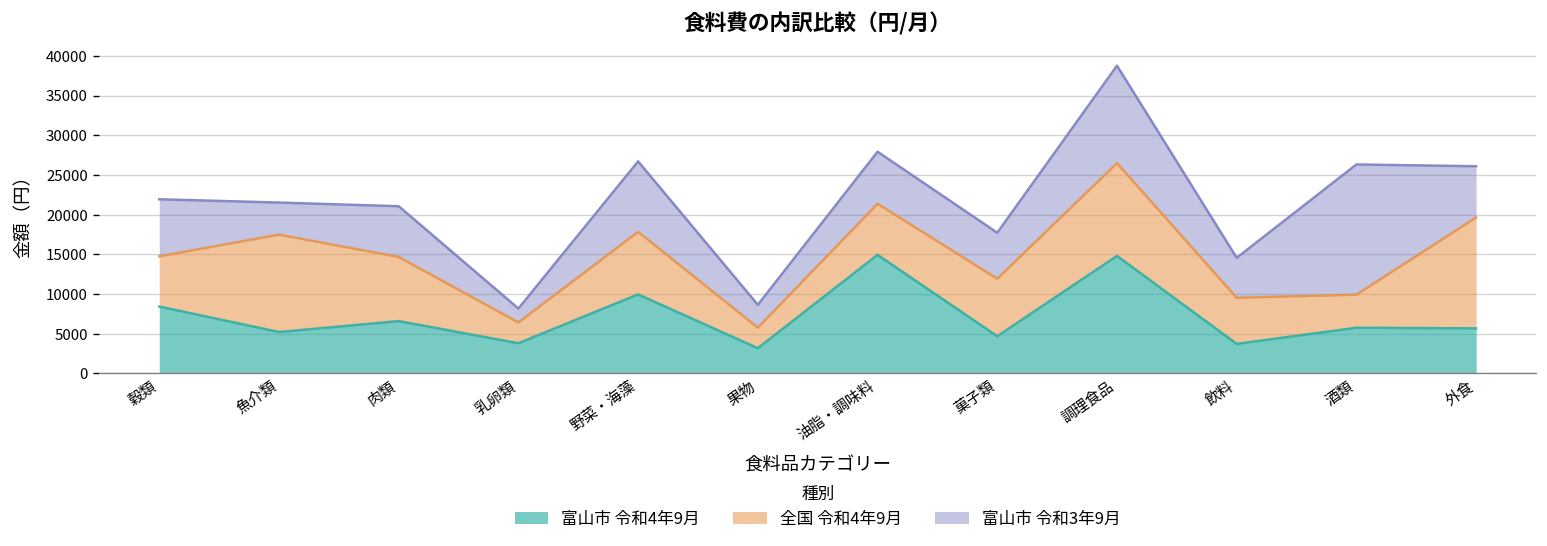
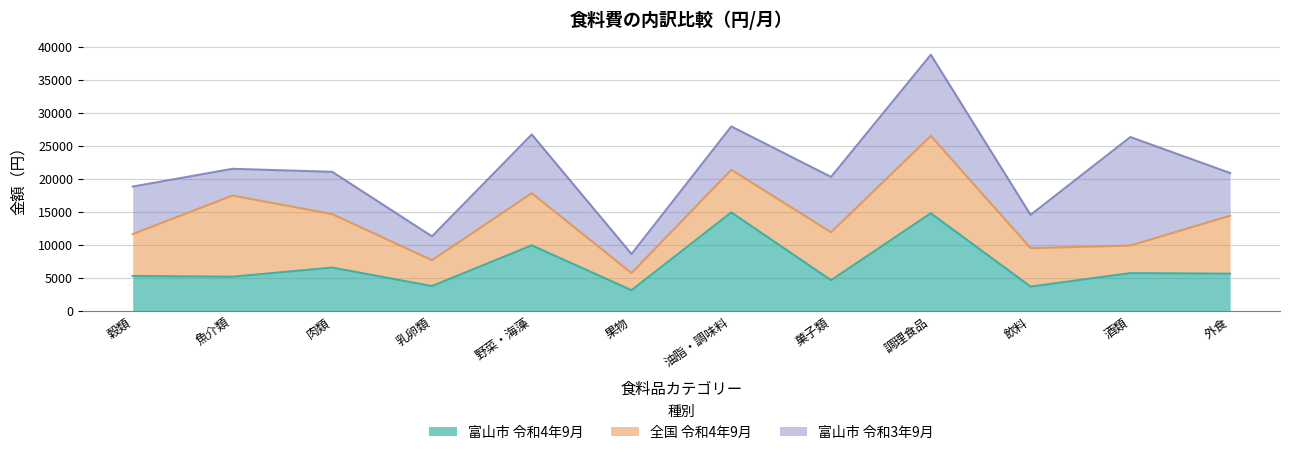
富山市 令和4年9月, 穀類: 8000 -> 5000
全国 令和4年9月, 乳卵類: 3000 -> 4000
富山市 令和3年9月, 乳卵類: 2000 -> 4000
富山市 令和3年9月, 菓子類: 6000 -> 8000
全国 令和4年9月, 外食: 14000 -> 9000
